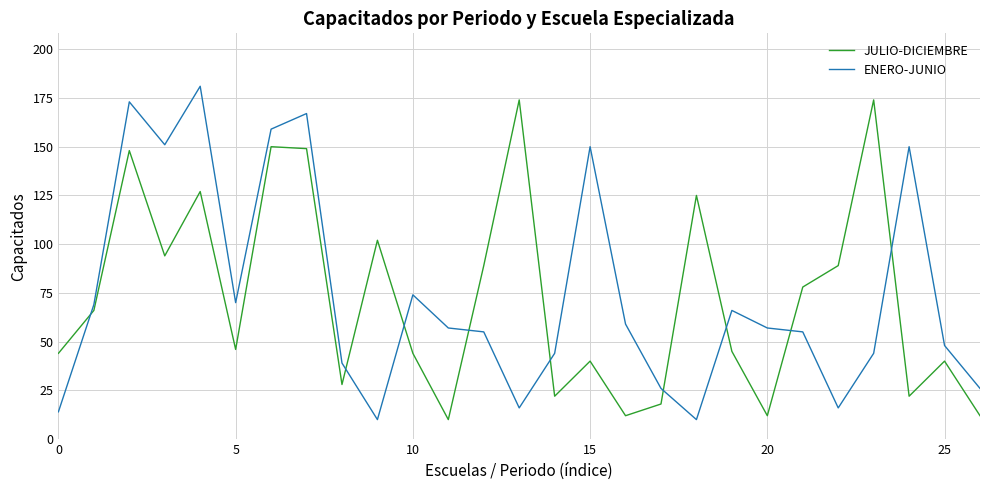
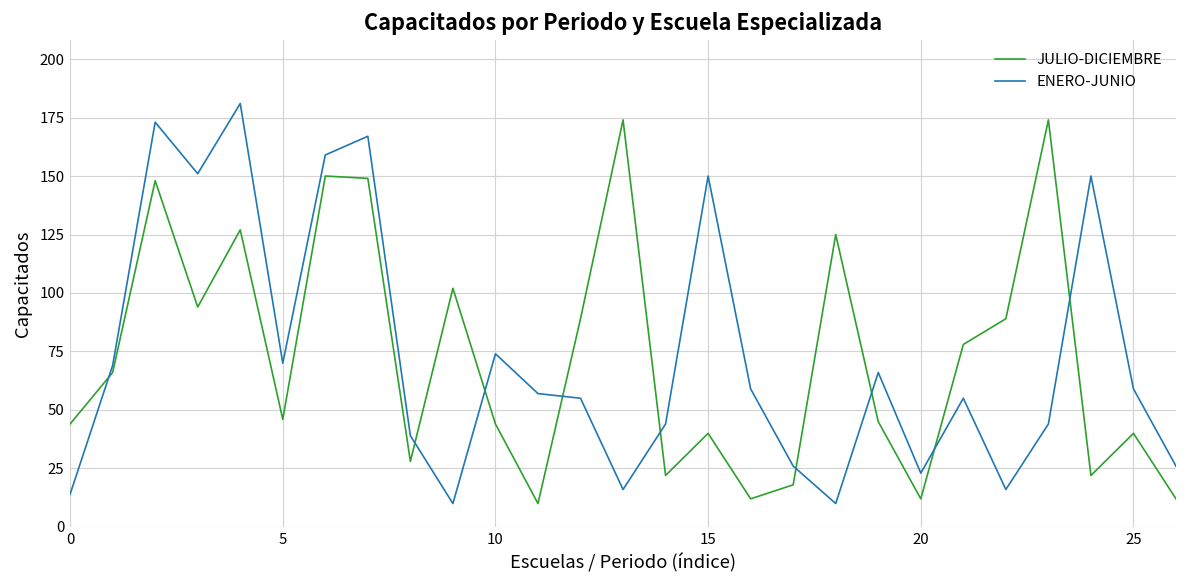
ENERO-JUNIO, 20: 57 -> 23
ENERO-JUNIO, 25: 48 -> 59
